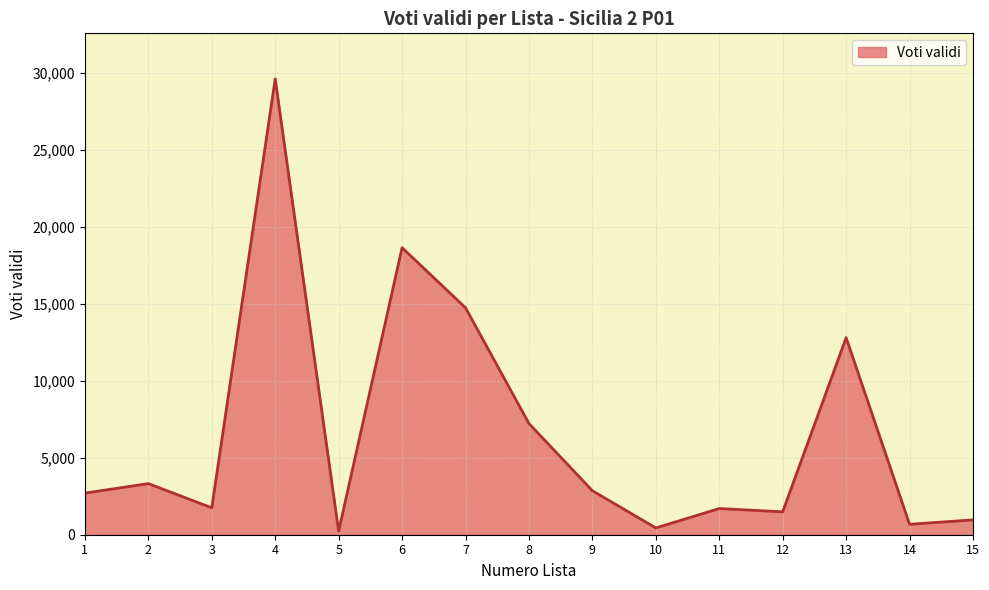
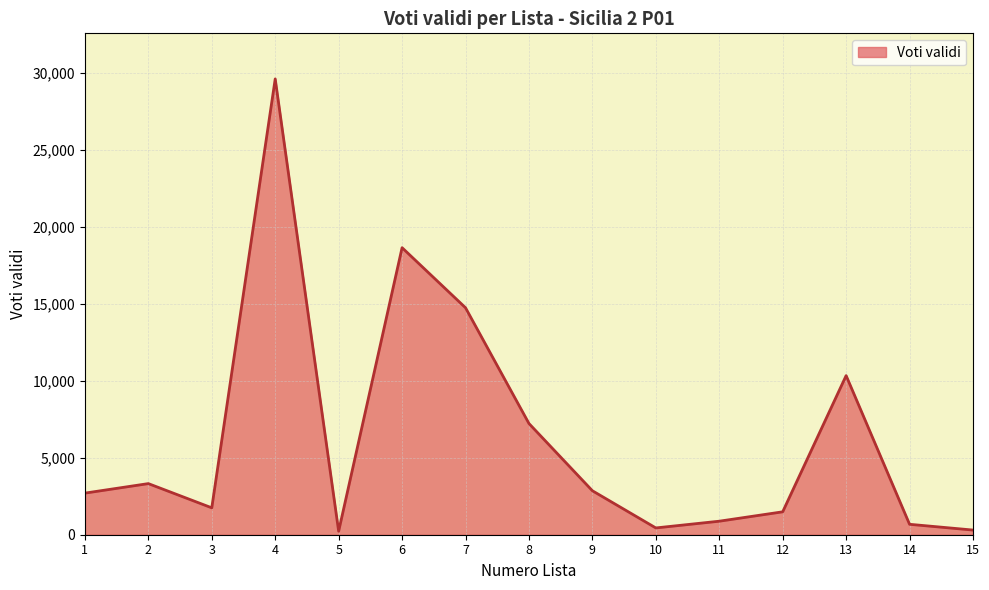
11: 1,700 -> 900
13: 12,800 -> 10,300
15: 1,000 -> 300
